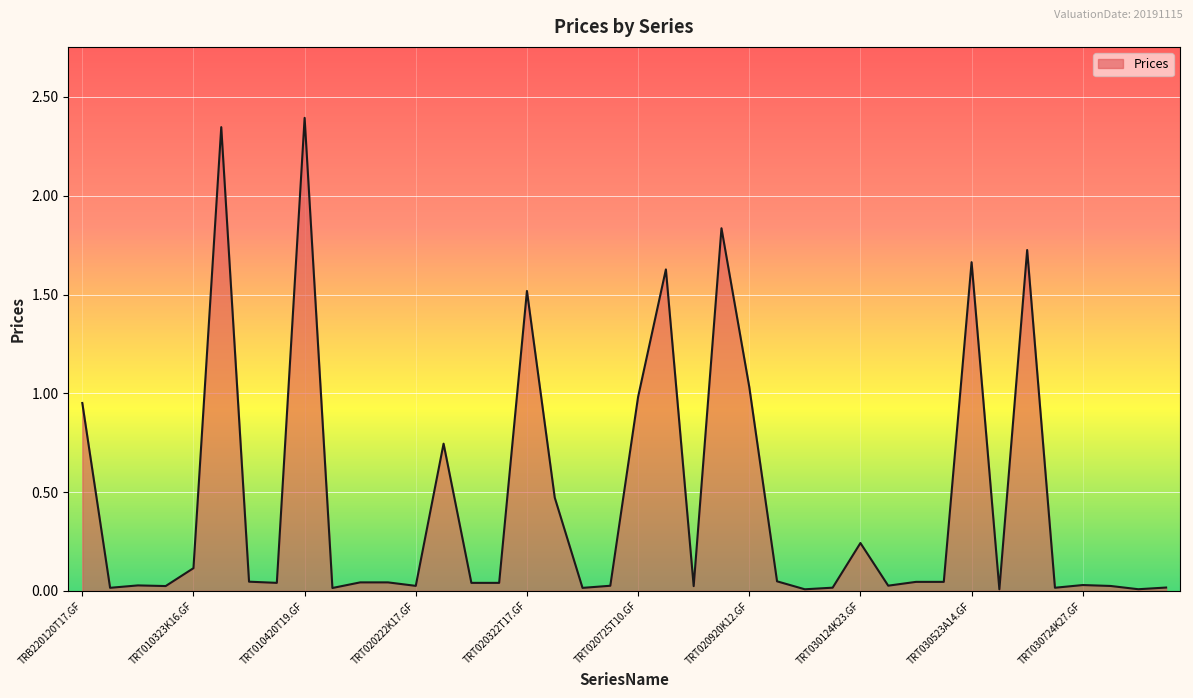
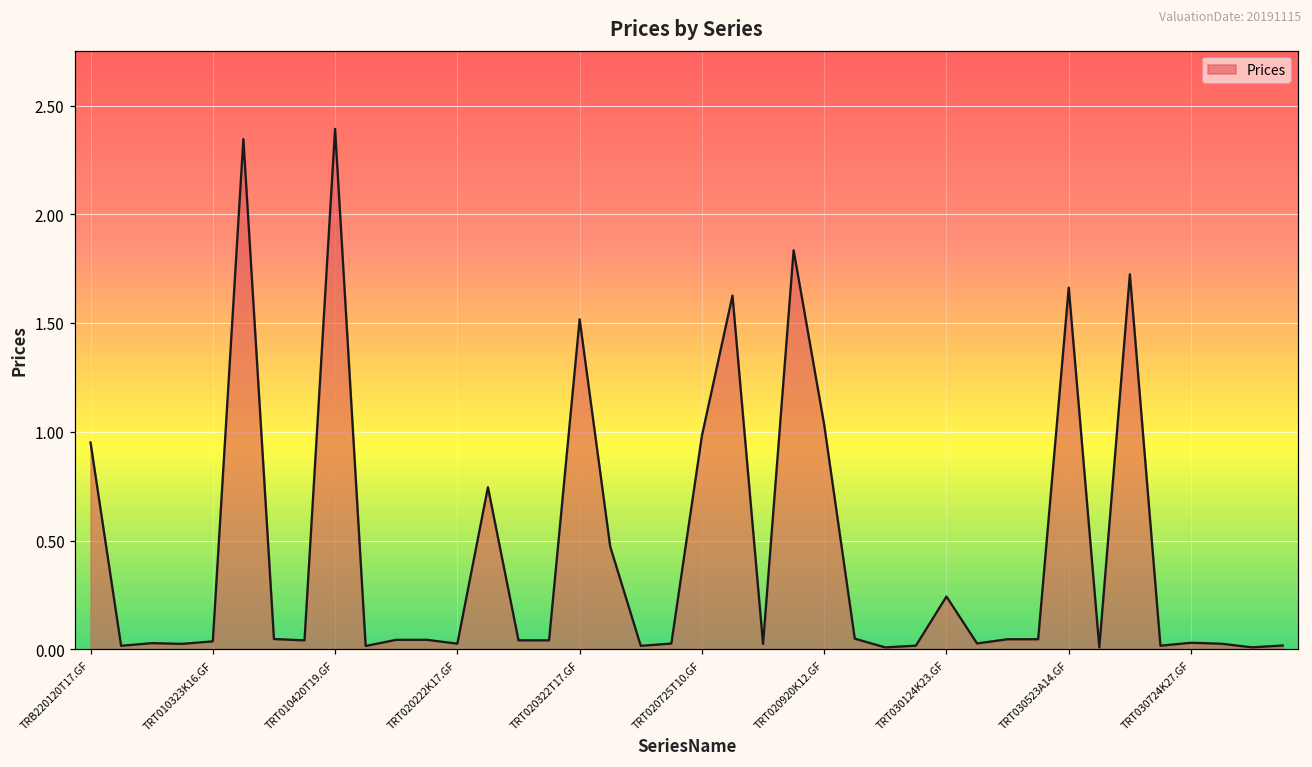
TRT010323K16.GF: 0.12 -> 0.04
